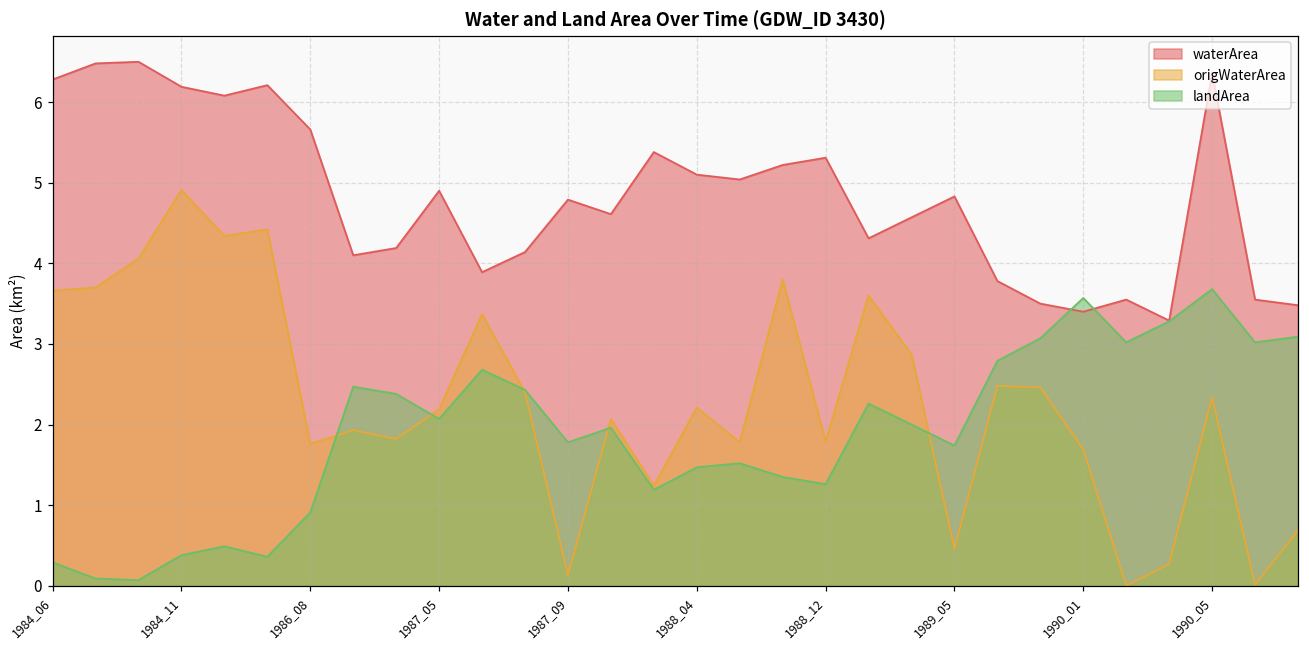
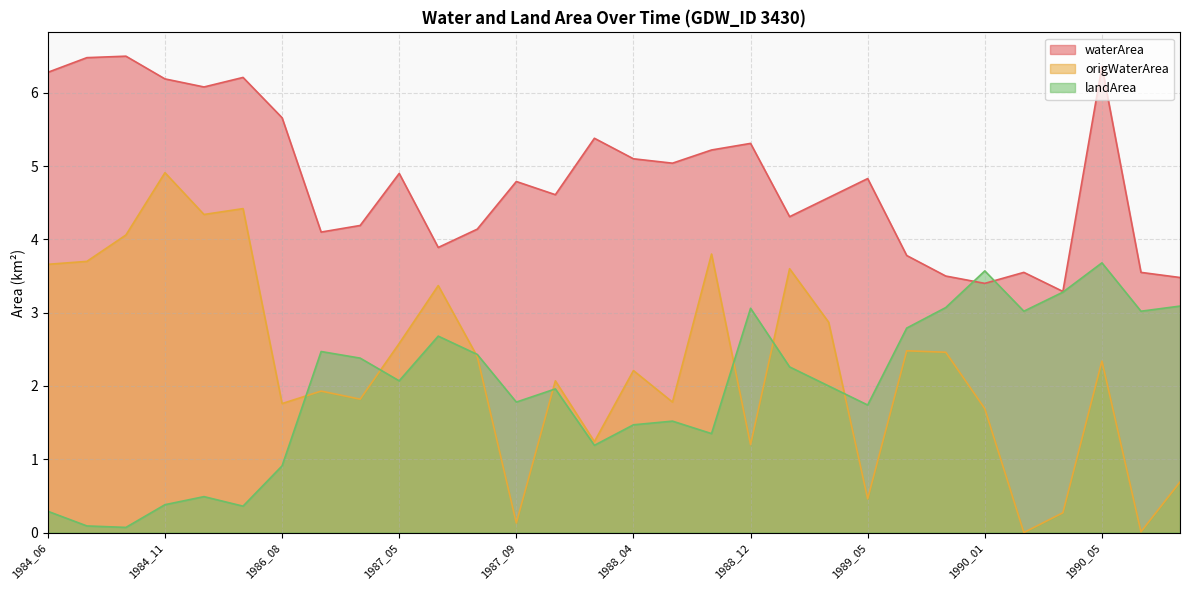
origWaterArea, 1987_05: 2.2 -> 2.6
origWaterArea, 1988_12: 1.8 -> 1.2
landArea, 1988_12: 1.3 -> 3.1
